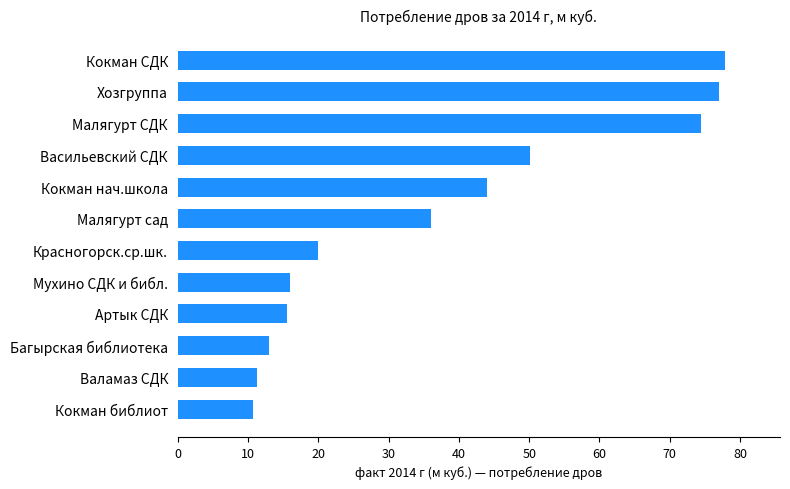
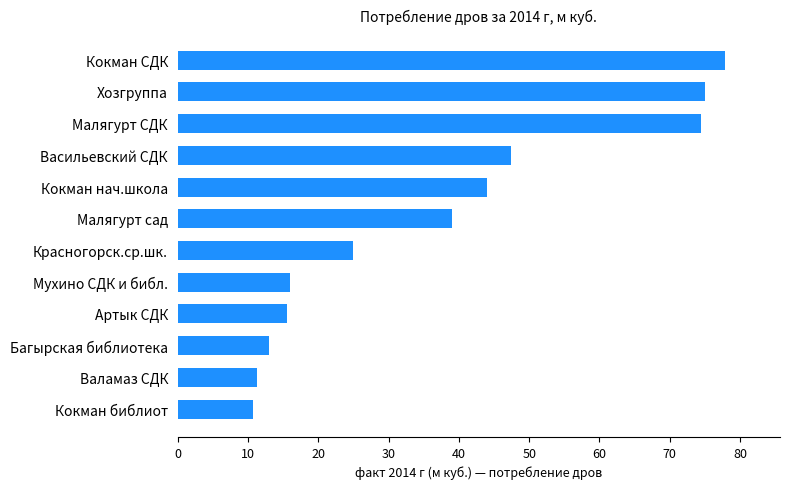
Хозгруппа: 77 -> 75
Васильевский СДК: 50 -> 47
Малягурт сад: 36 -> 39
Красногорск.ср.шк.: 20 -> 25
